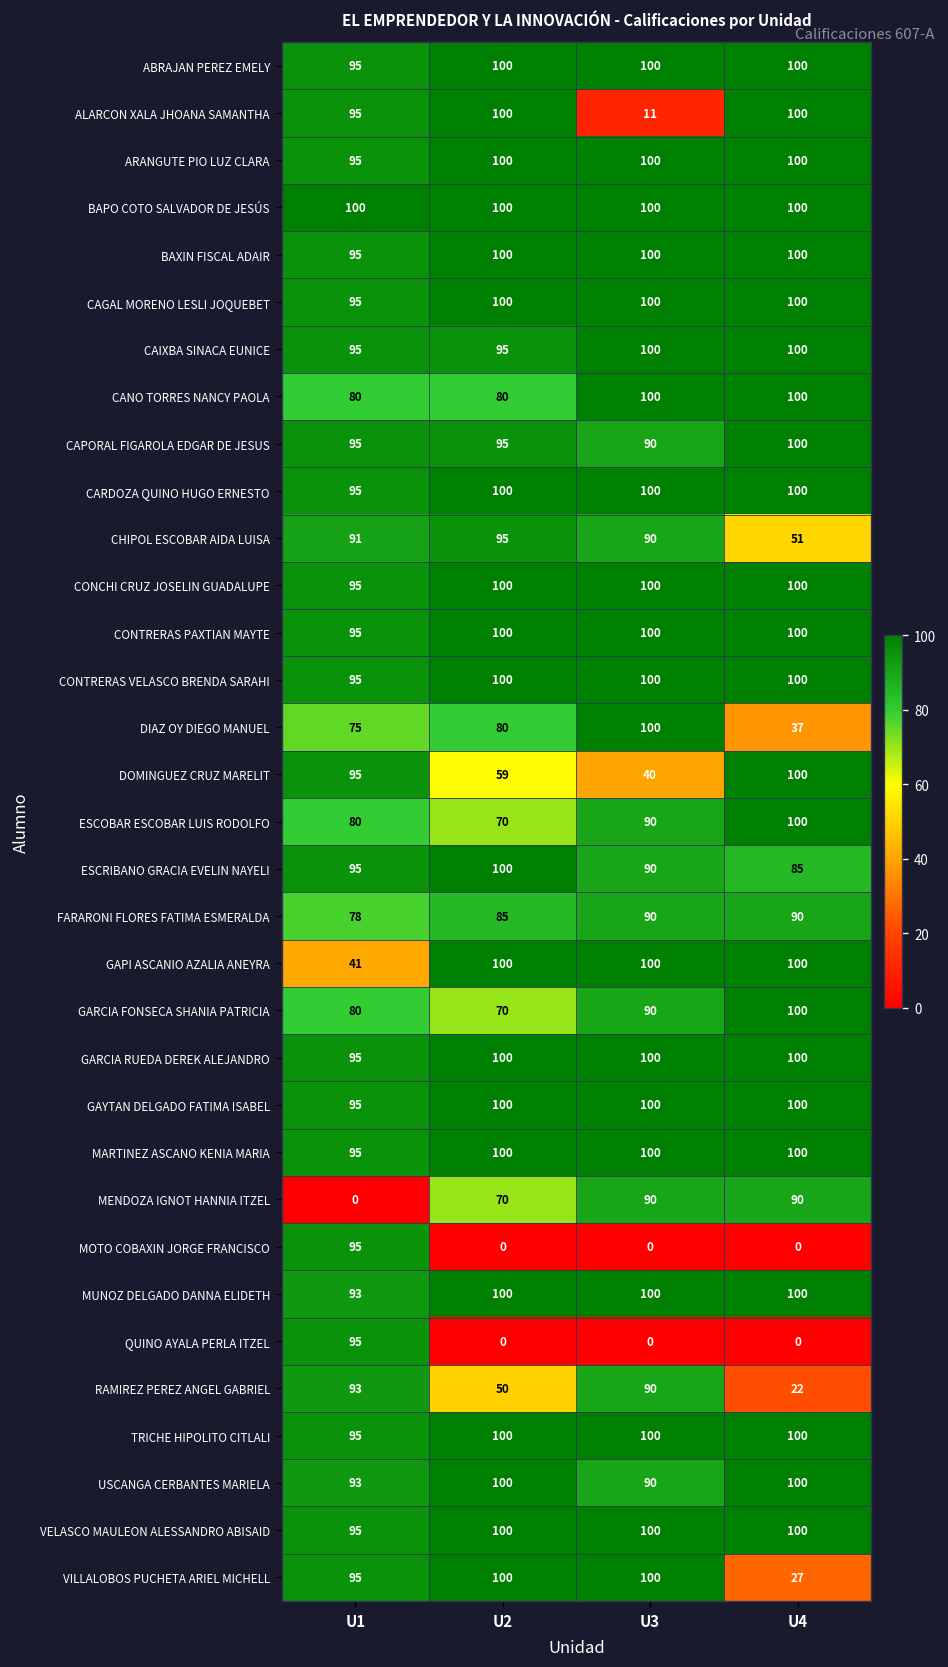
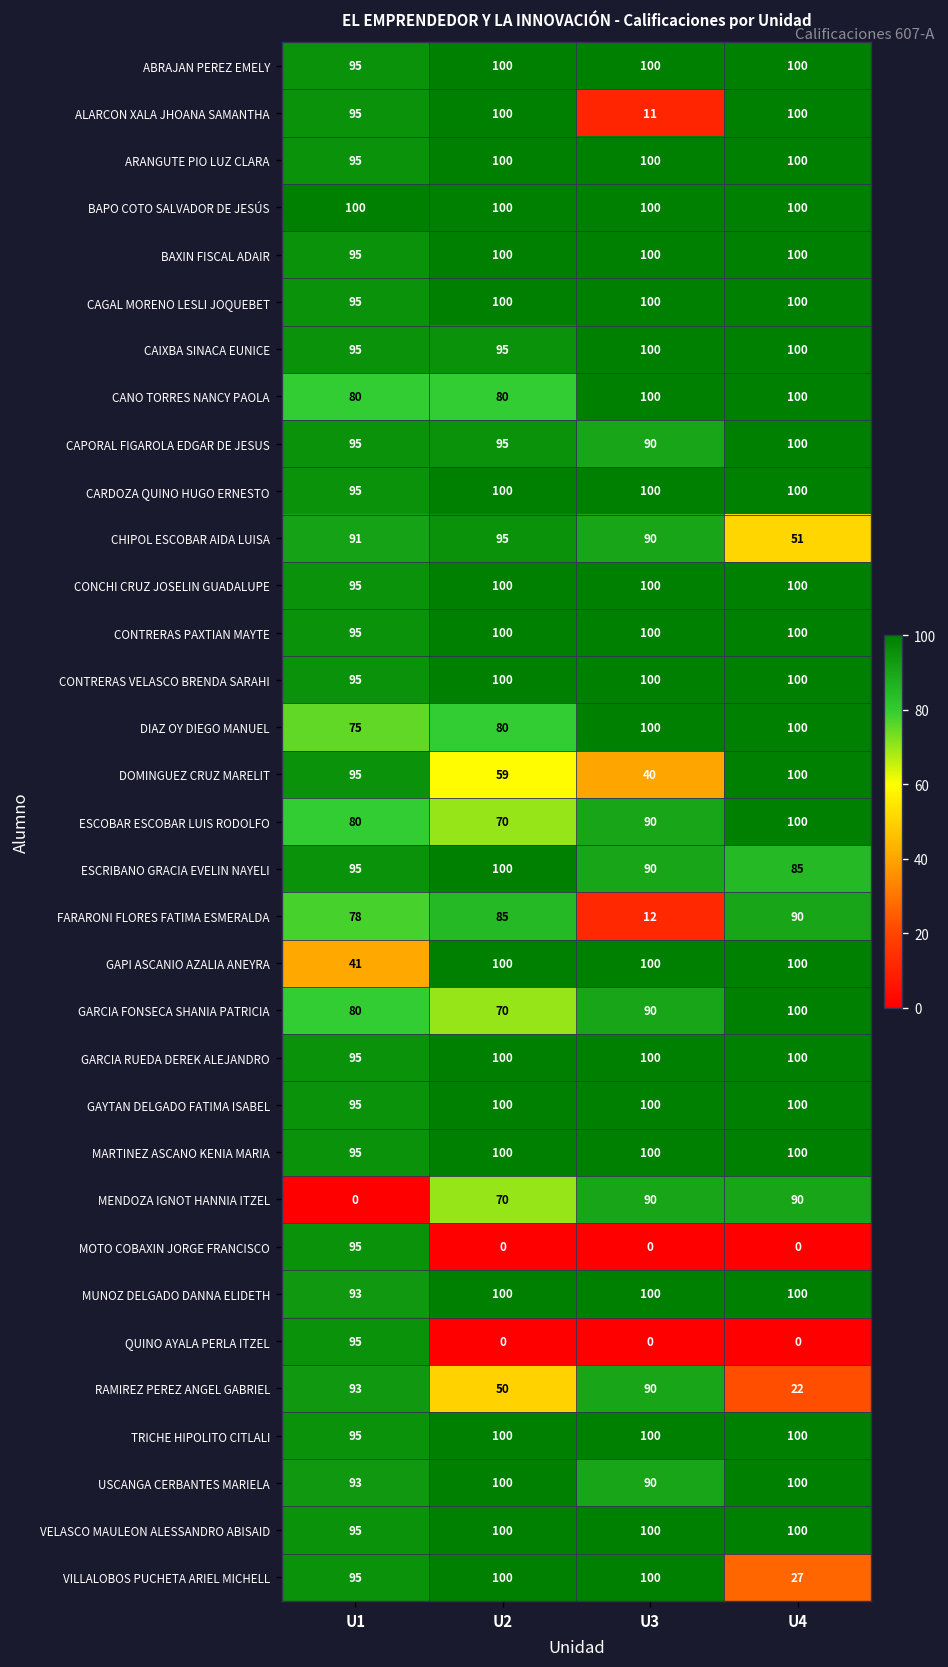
DIAZ OY DIEGO MANUEL, U4: 37 -> 100
FARARONI FLORES FATIMA ESMERALDA, U3: 90 -> 12
